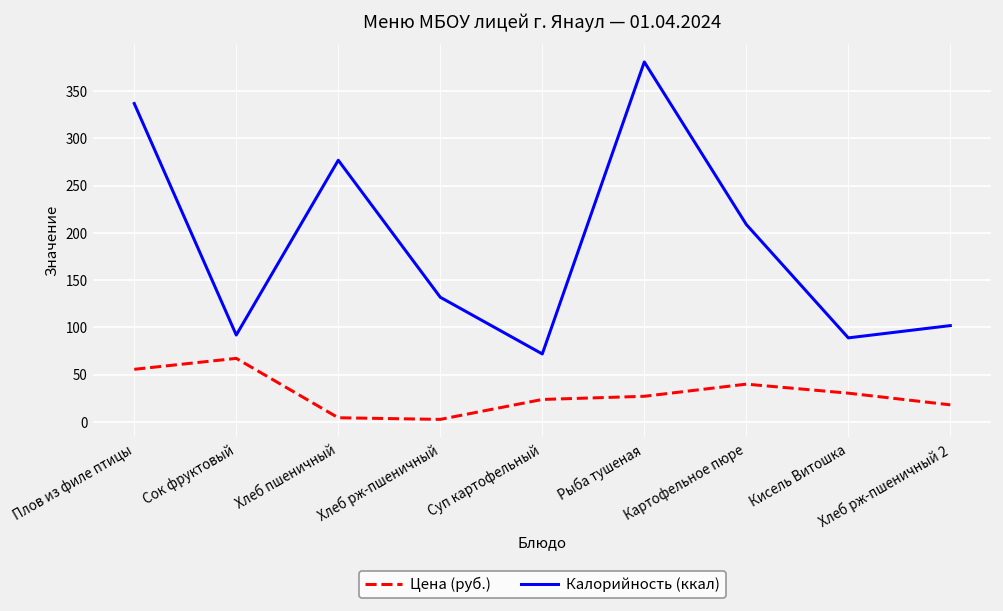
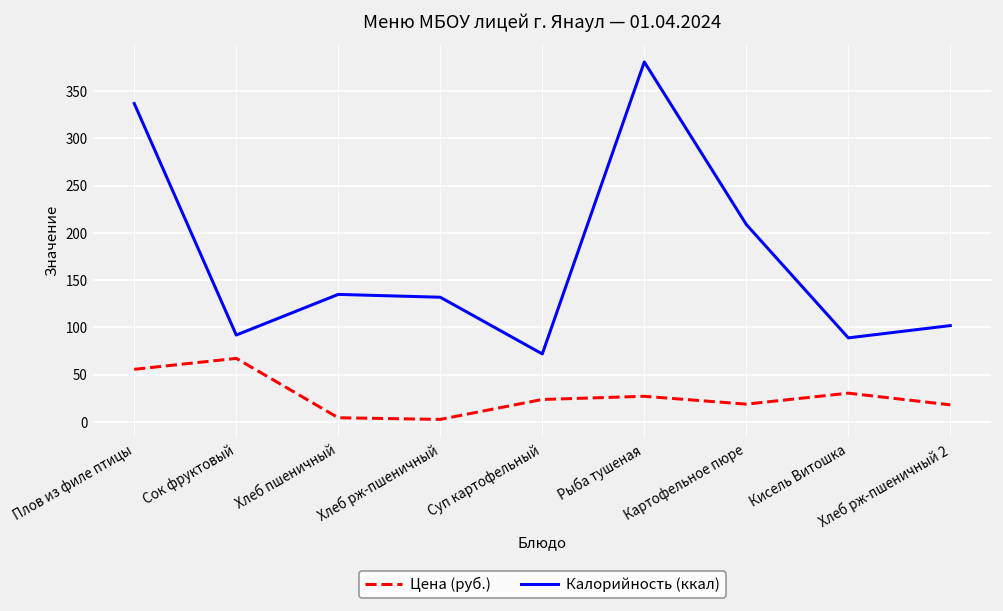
Калорийность (ккал), Хлеб пшеничный: 280 -> 140
Цена (руб.), Картофельное пюре: 40 -> 20
